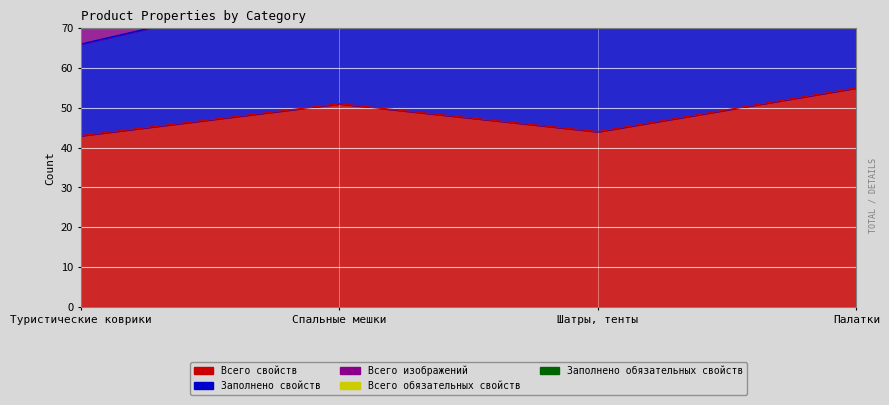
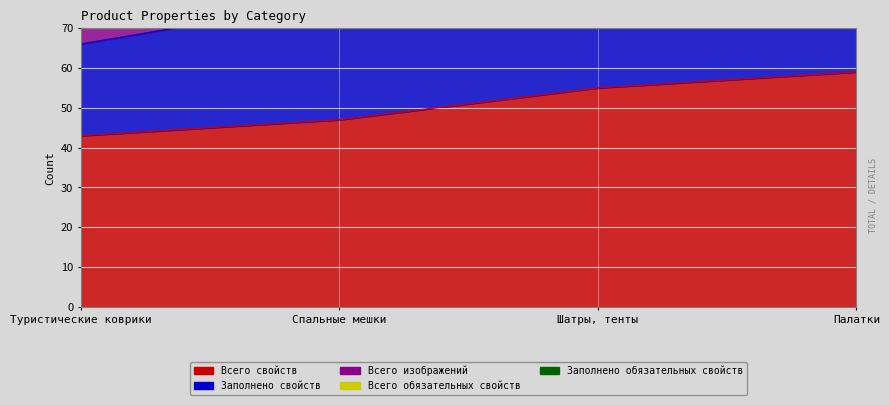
Всего свойств, Спальные мешки: 51 -> 47
Всего свойств, Шатры, тенты: 44 -> 55
Всего свойств, Палатки: 55 -> 59
